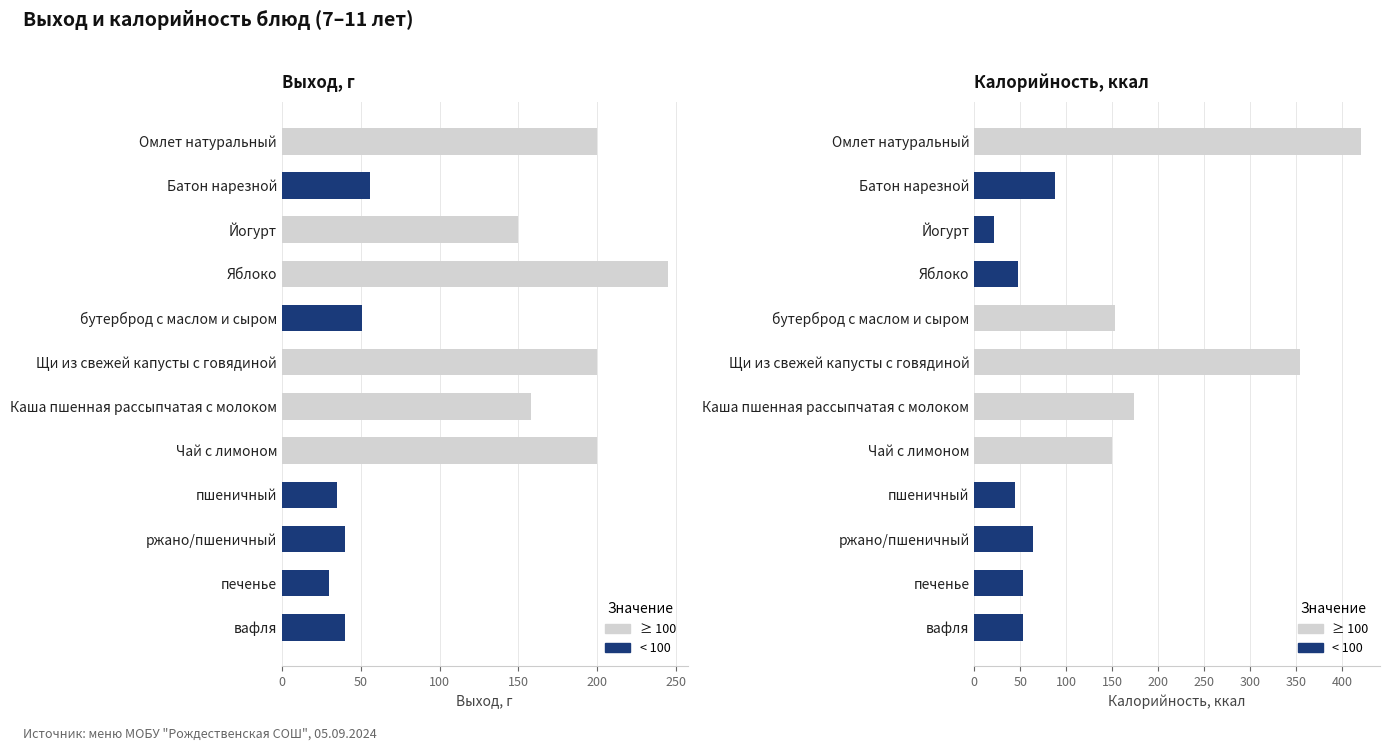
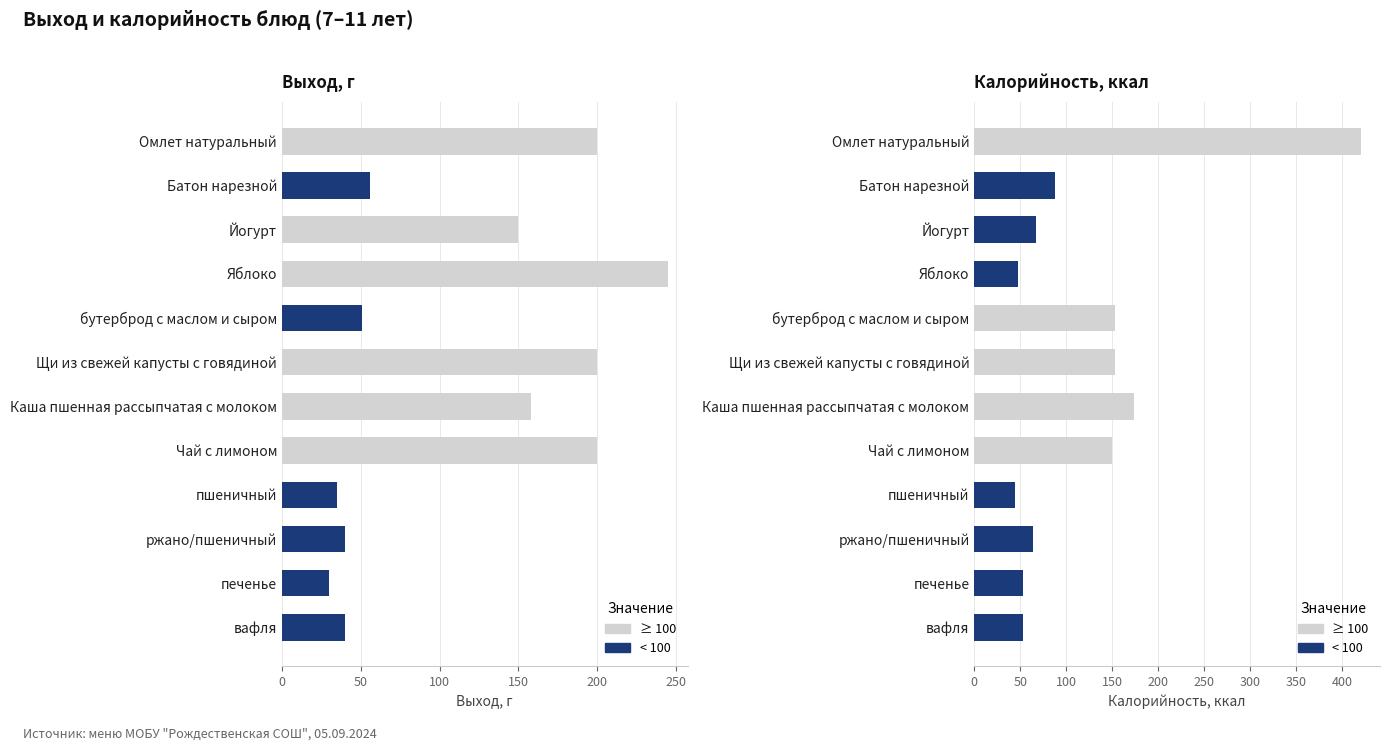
Калорийность, ккал, Йогурт: 20 -> 70
Калорийность, ккал, Щи из свежей капусты с говядиной: 350 -> 150
